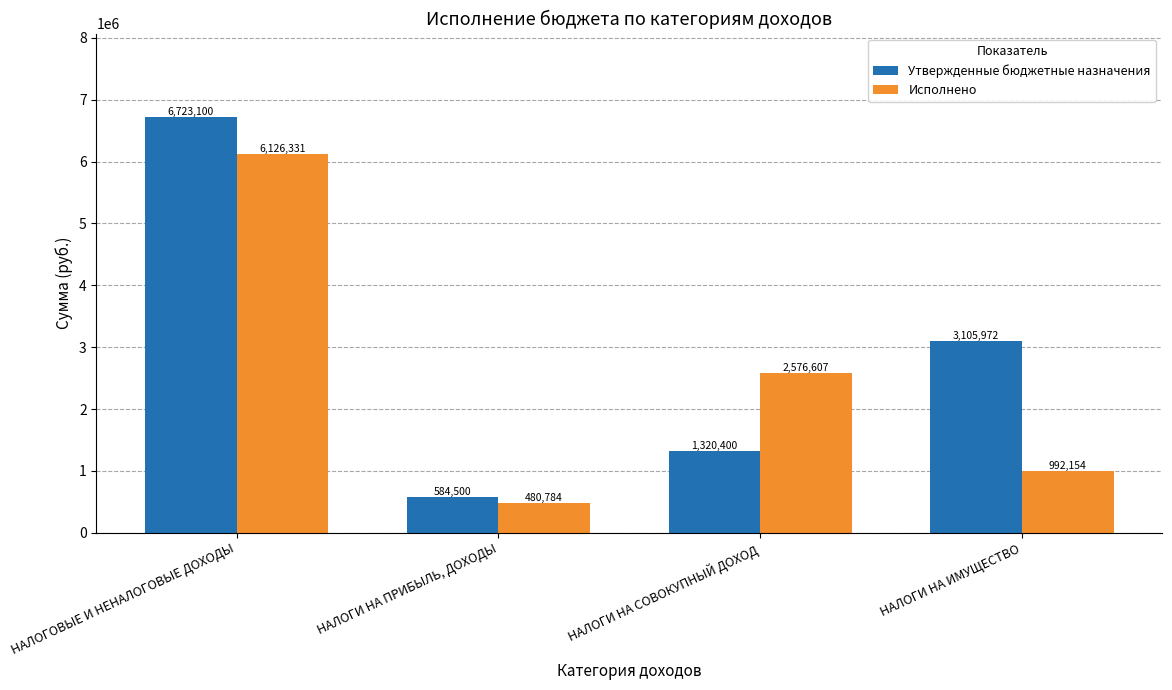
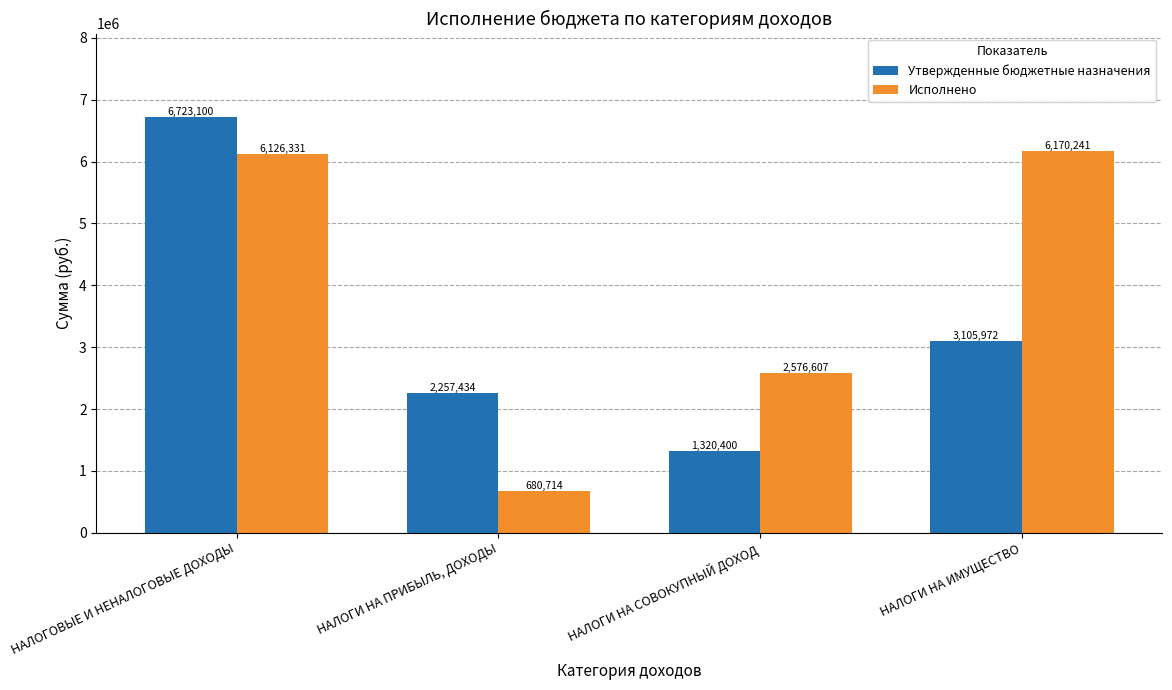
Утвержденные бюджетные назначения, НАЛОГИ НА ПРИБЫЛЬ, ДОХОДЫ: 584,500 -> 2,257,434
Исполнено, НАЛОГИ НА ПРИБЫЛЬ, ДОХОДЫ: 480,784 -> 680,714
Исполнено, НАЛОГИ НА ИМУЩЕСТВО: 992,154 -> 6,170,241
